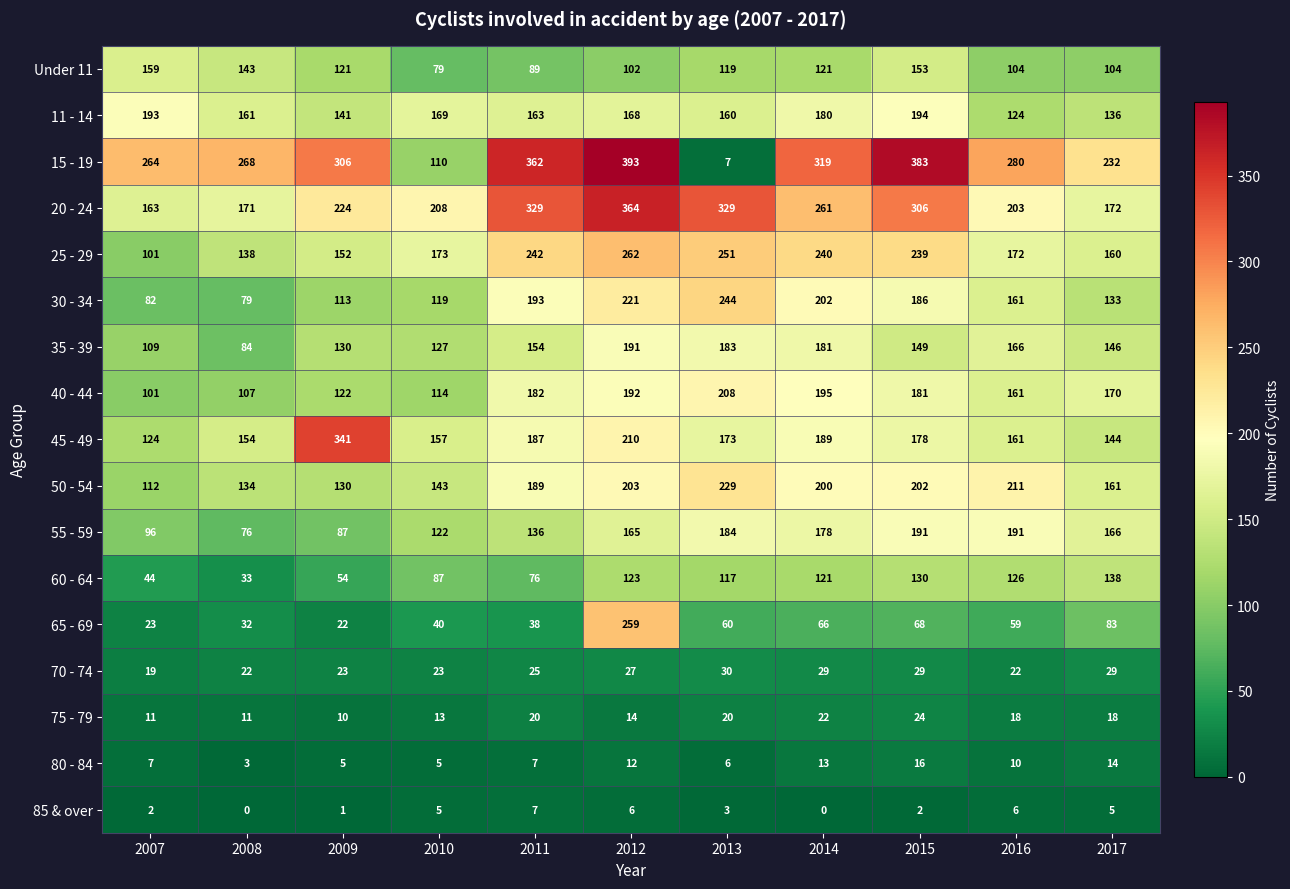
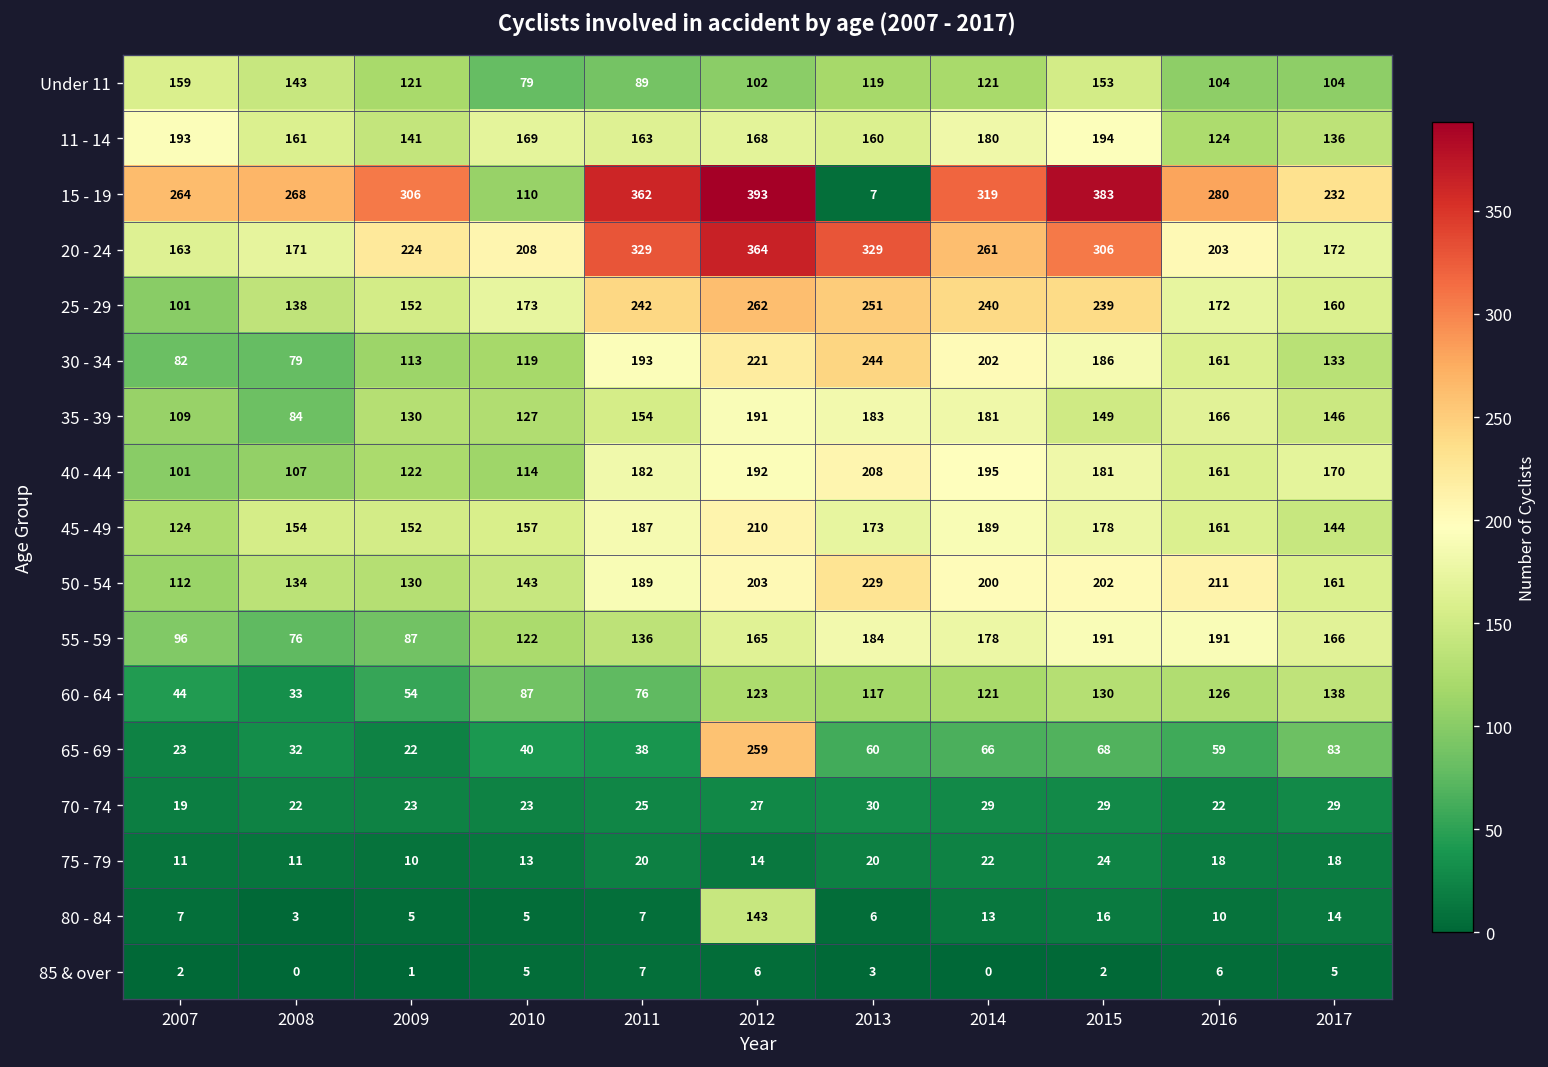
45 - 49, 2009: 341 -> 152
80 - 84, 2012: 12 -> 143
